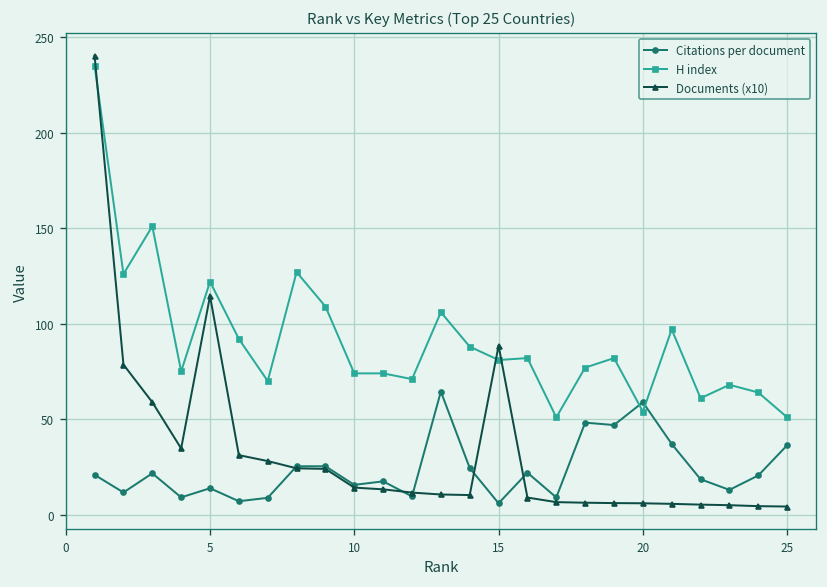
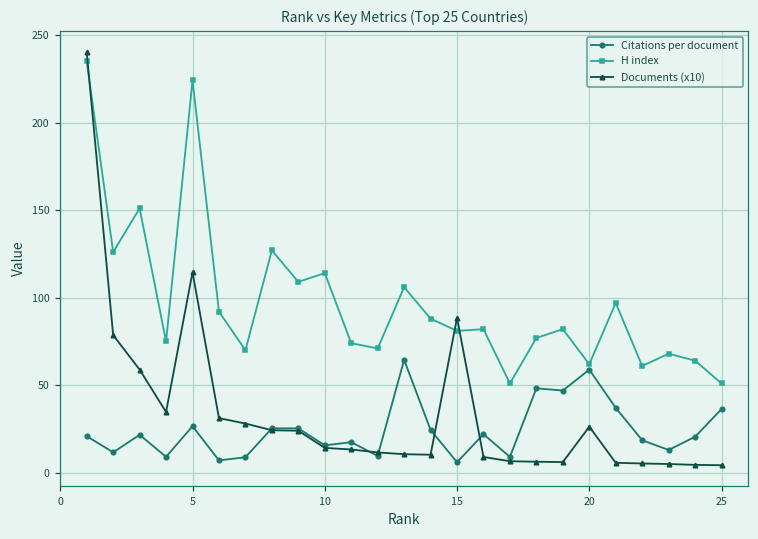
Citations per document, 5: 14 -> 27
H index, 5: 122 -> 224
H index, 10: 74 -> 114
H index, 20: 54 -> 62
Documents (x10), 20: 6 -> 26
